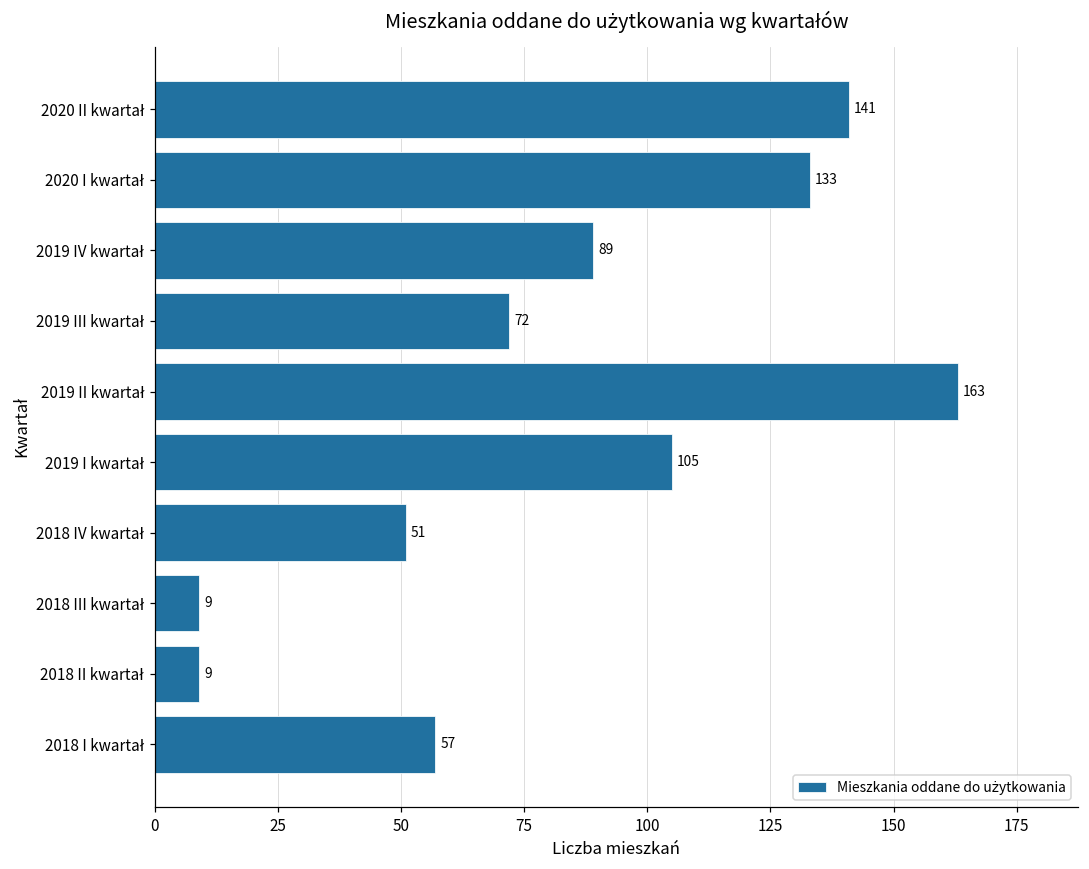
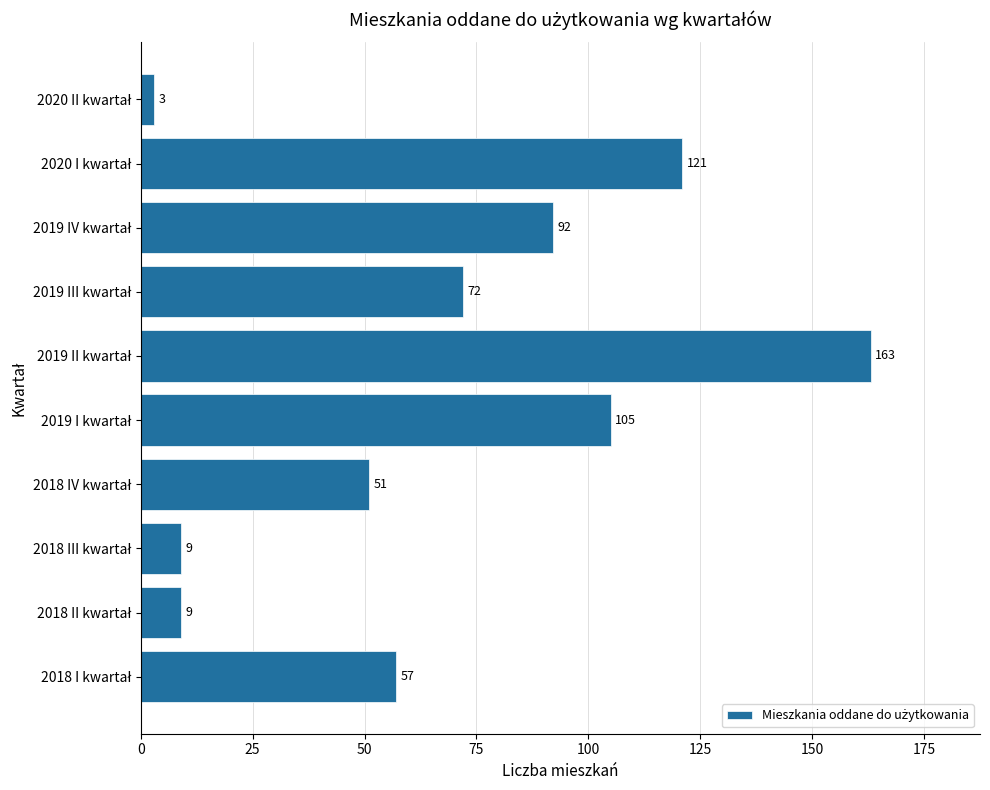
2020 II kwartał: 141 -> 3
2020 I kwartał: 133 -> 121
2019 IV kwartał: 89 -> 92
